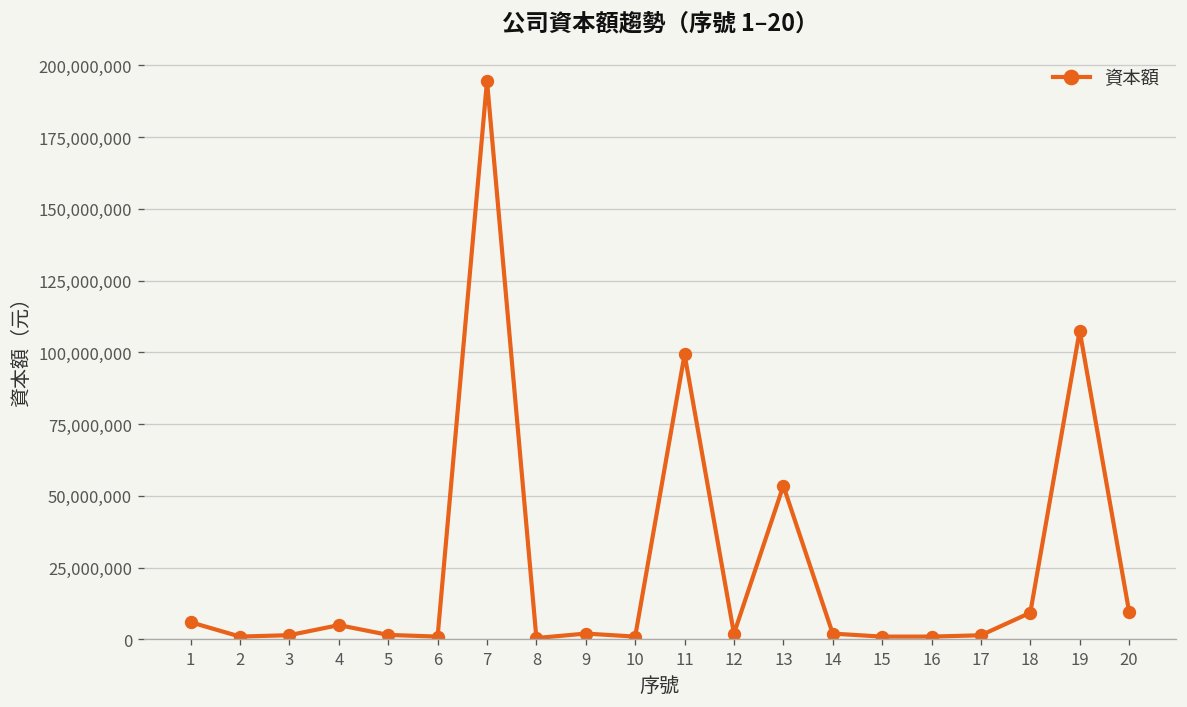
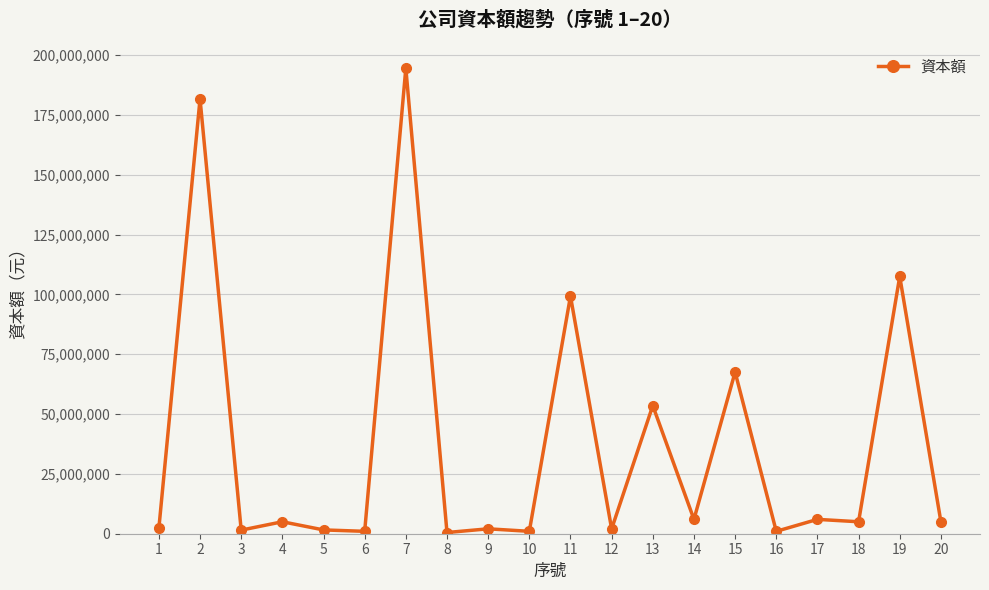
1: 6,000,000 -> 2,000,000
2: 1,000,000 -> 182,000,000
14: 2,000,000 -> 6,000,000
15: 1,000,000 -> 68,000,000
17: 1,000,000 -> 6,000,000
18: 9,000,000 -> 5,000,000
20: 10,000,000 -> 5,000,000
